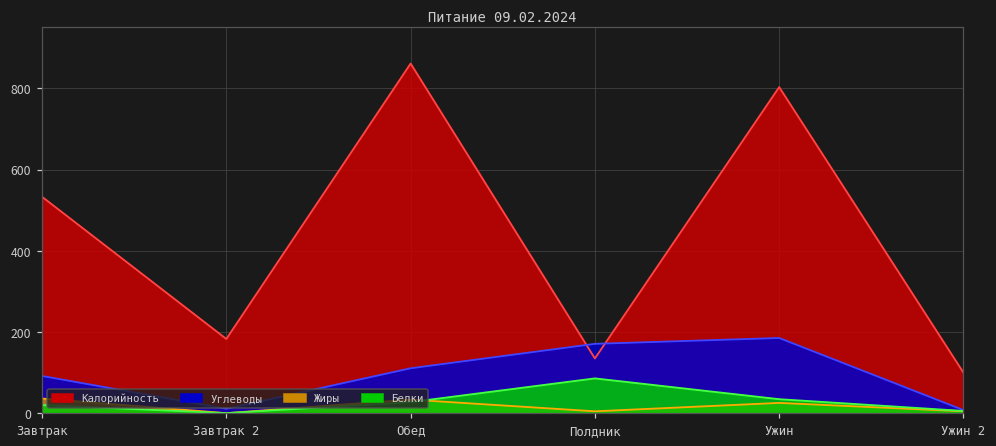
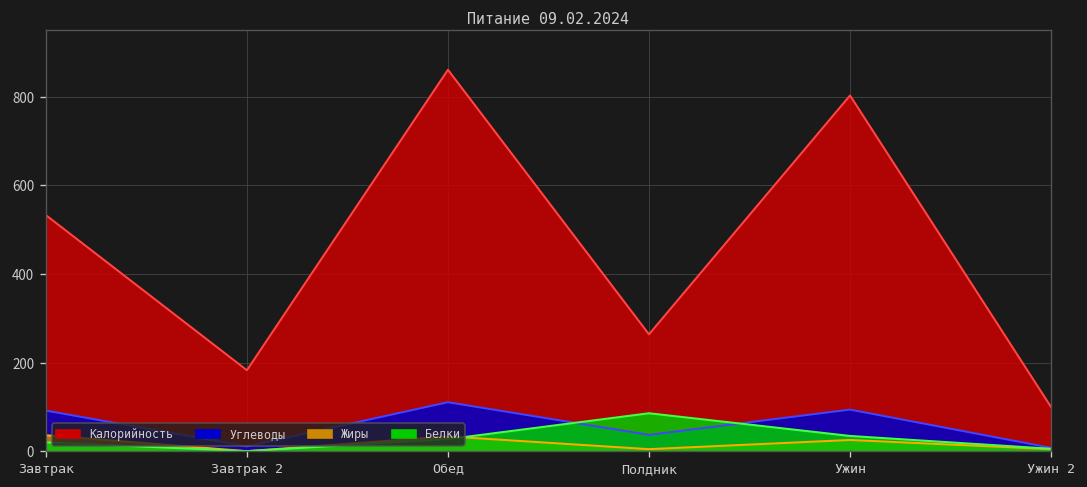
Калорийность, Полдник: 140 -> 260
Углеводы, Полдник: 170 -> 40
Углеводы, Ужин: 190 -> 90
